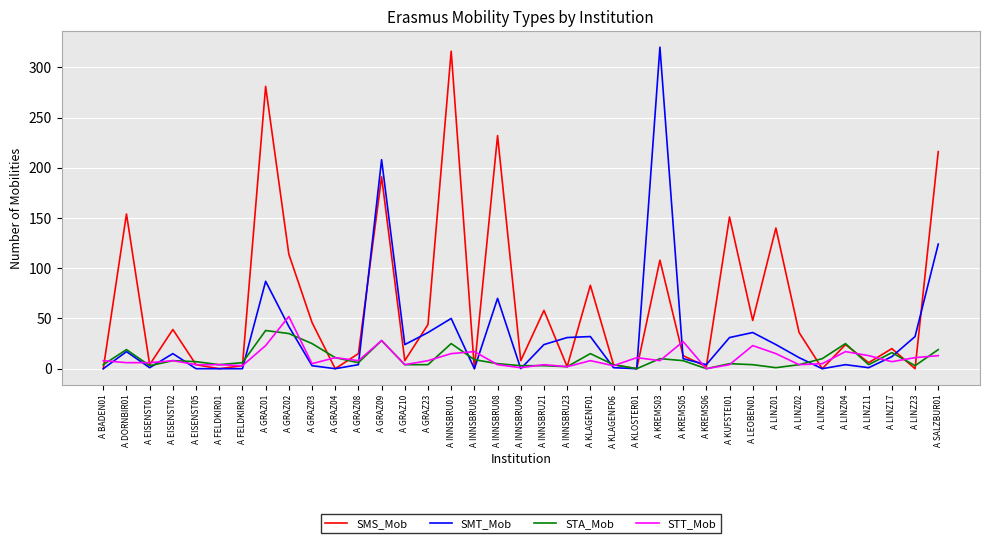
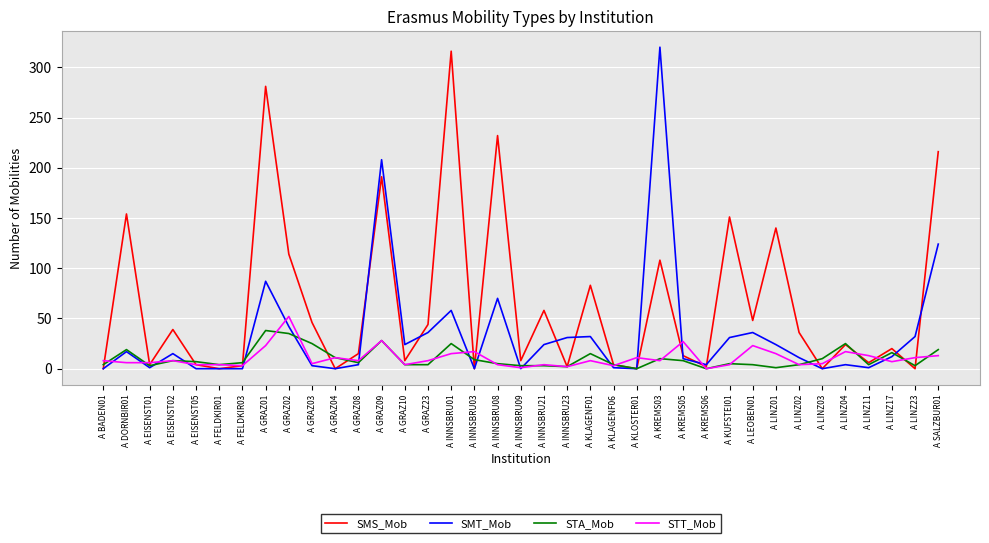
SMT_Mob, A INNSBRU01: 50 -> 58
